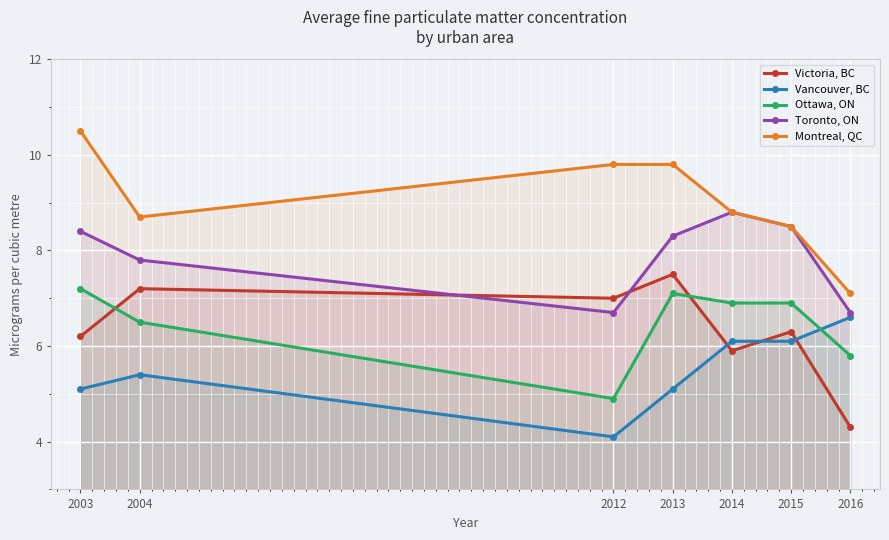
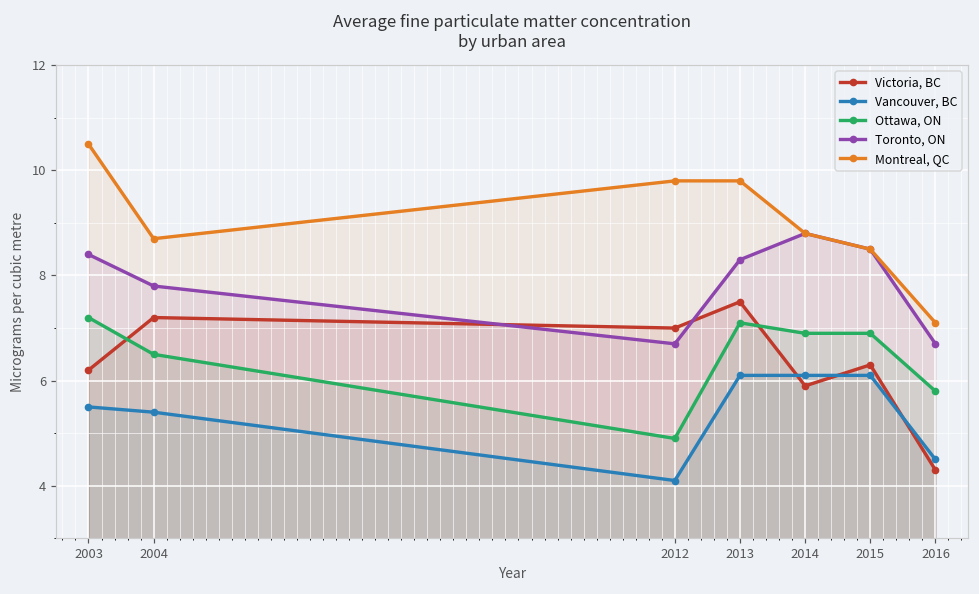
Vancouver, BC, 2003: 5.1 -> 5.5
Vancouver, BC, 2013: 5.1 -> 6.1
Vancouver, BC, 2016: 6.6 -> 4.5
